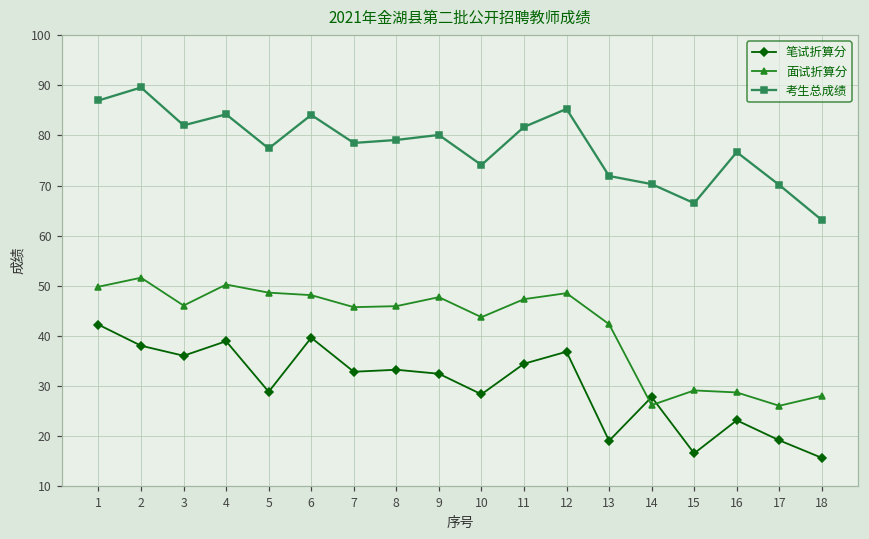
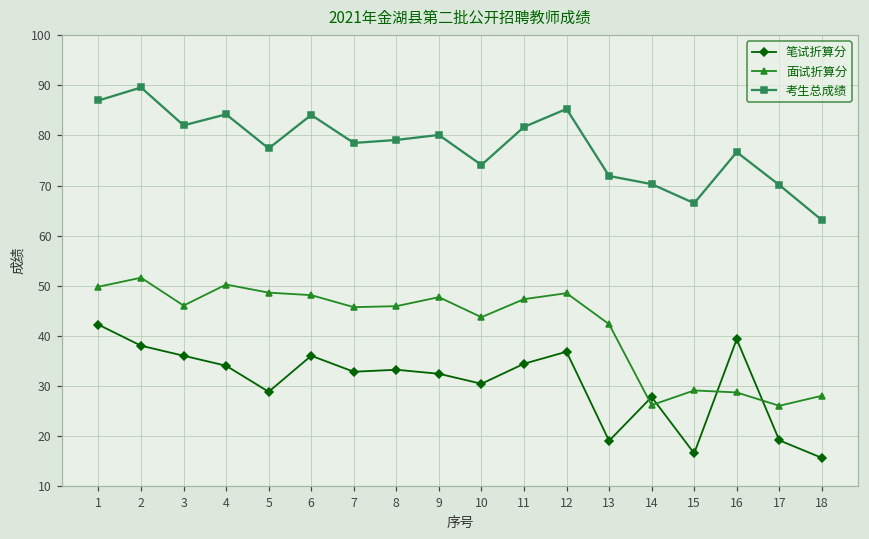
笔试折算分, 4: 39 -> 34
笔试折算分, 6: 40 -> 36
笔试折算分, 10: 28 -> 30
笔试折算分, 16: 23 -> 39
